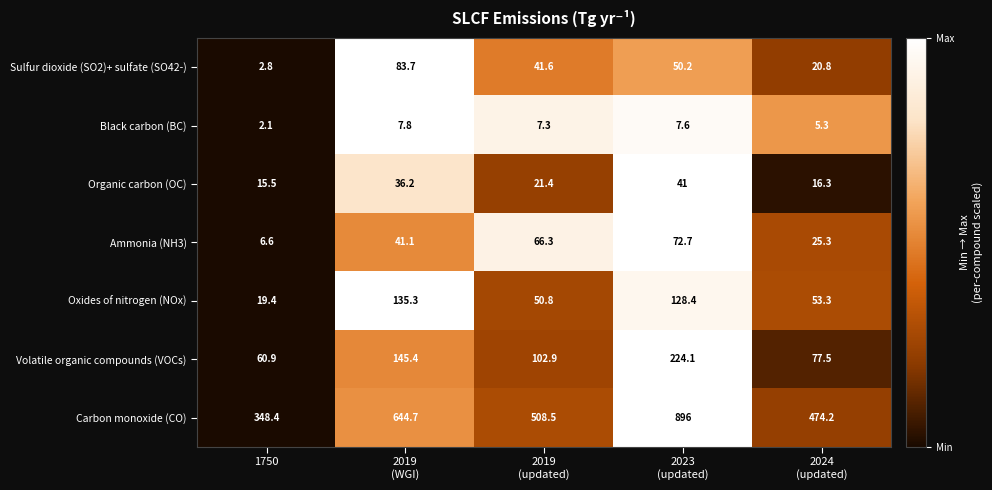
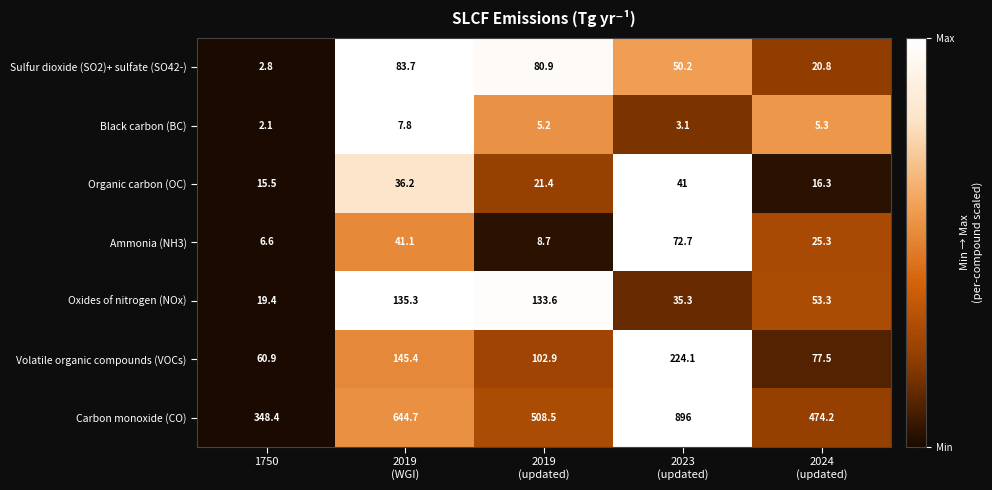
Sulfur dioxide (SO2)+ sulfate (SO42-), 2019 (updated): 41.6 -> 80.9
Black carbon (BC), 2019 (updated): 7.3 -> 5.2
Black carbon (BC), 2023 (updated): 7.6 -> 3.1
Ammonia (NH3), 2019 (updated): 66.3 -> 8.7
Oxides of nitrogen (NOx), 2019 (updated): 50.8 -> 133.6
Oxides of nitrogen (NOx), 2023 (updated): 128.4 -> 35.3
